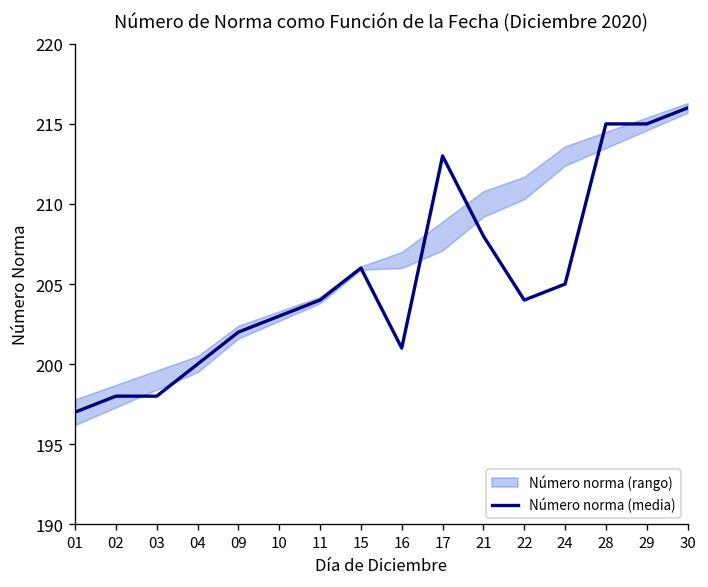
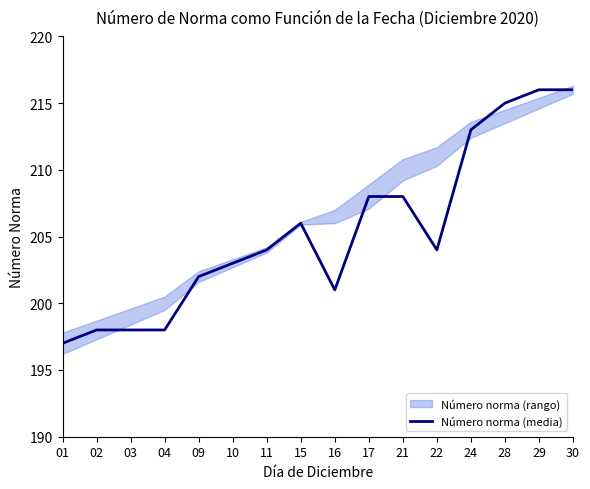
Número norma (media), 04: 200 -> 198
Número norma (media), 17: 213 -> 208
Número norma (media), 24: 205 -> 213
Número norma (media), 29: 215 -> 216
